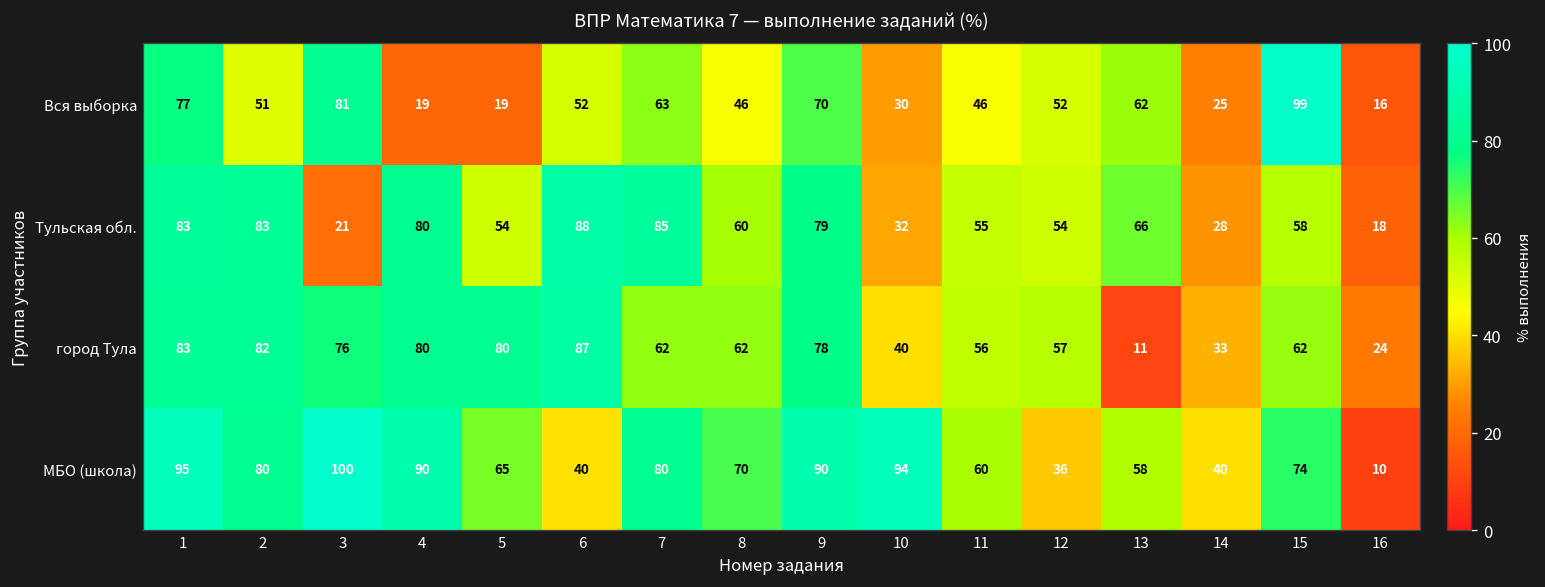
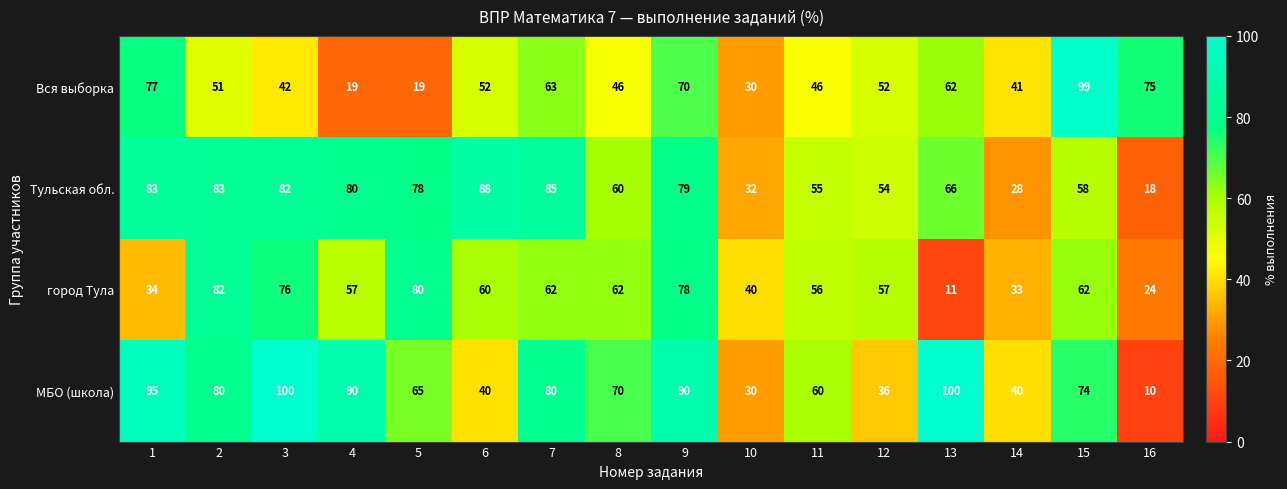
Вся выборка, 3: 81 -> 42
Вся выборка, 14: 25 -> 41
Вся выборка, 16: 16 -> 75
Тульская обл., 3: 21 -> 82
Тульская обл., 5: 54 -> 78
город Тула, 1: 83 -> 34
город Тула, 4: 80 -> 57
город Тула, 6: 87 -> 60
МБО (школа), 10: 94 -> 30
МБО (школа), 13: 58 -> 100
